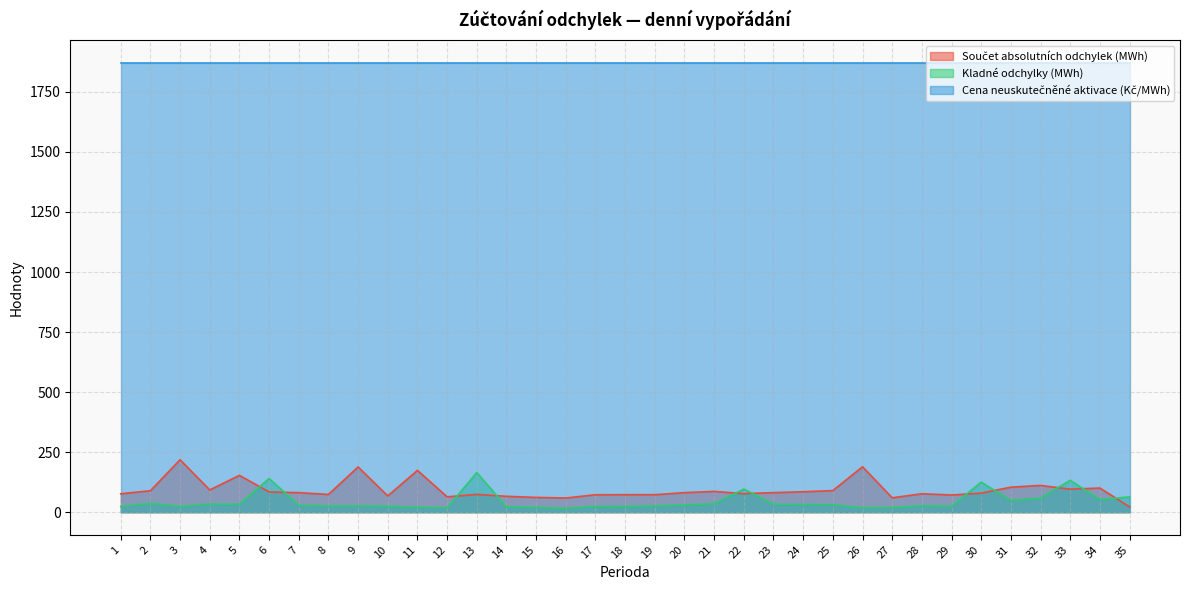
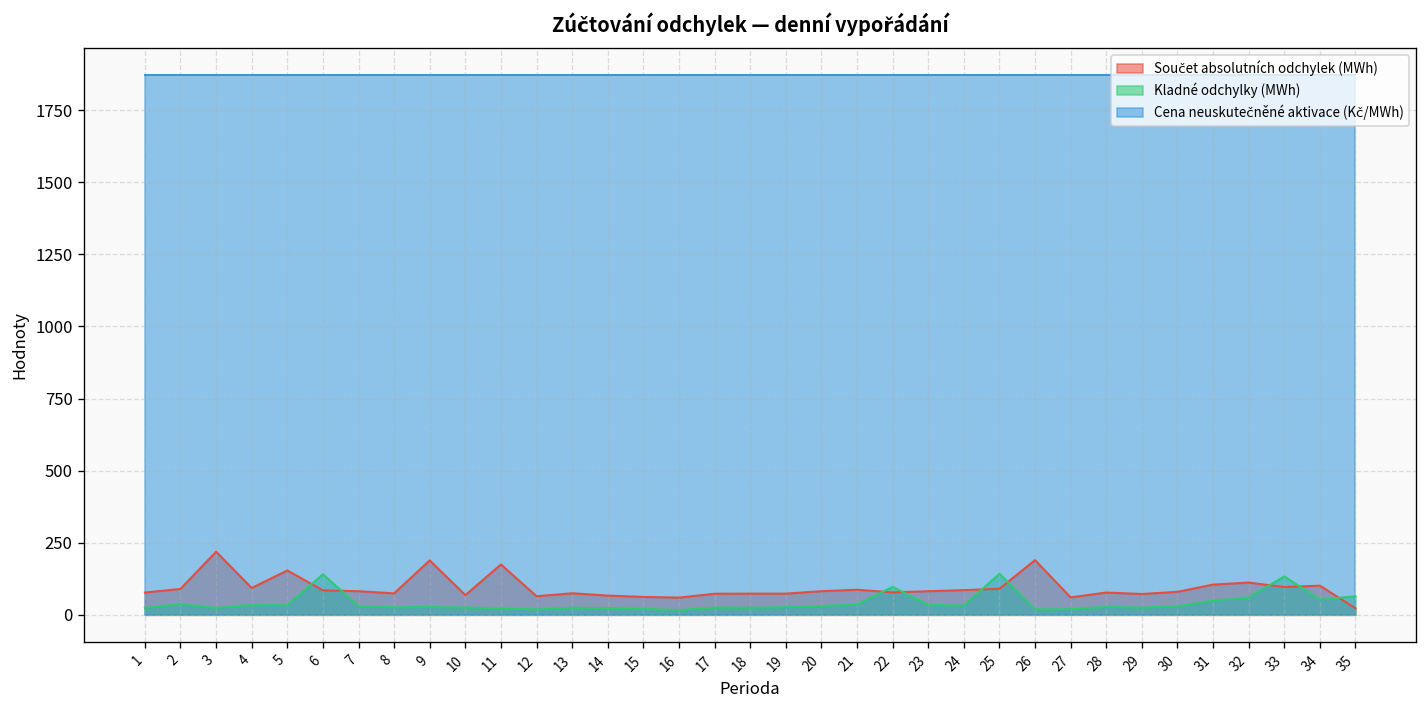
Kladné odchylky (MWh), 13: 170 -> 20
Kladné odchylky (MWh), 25: 30 -> 140
Kladné odchylky (MWh), 30: 130 -> 30
